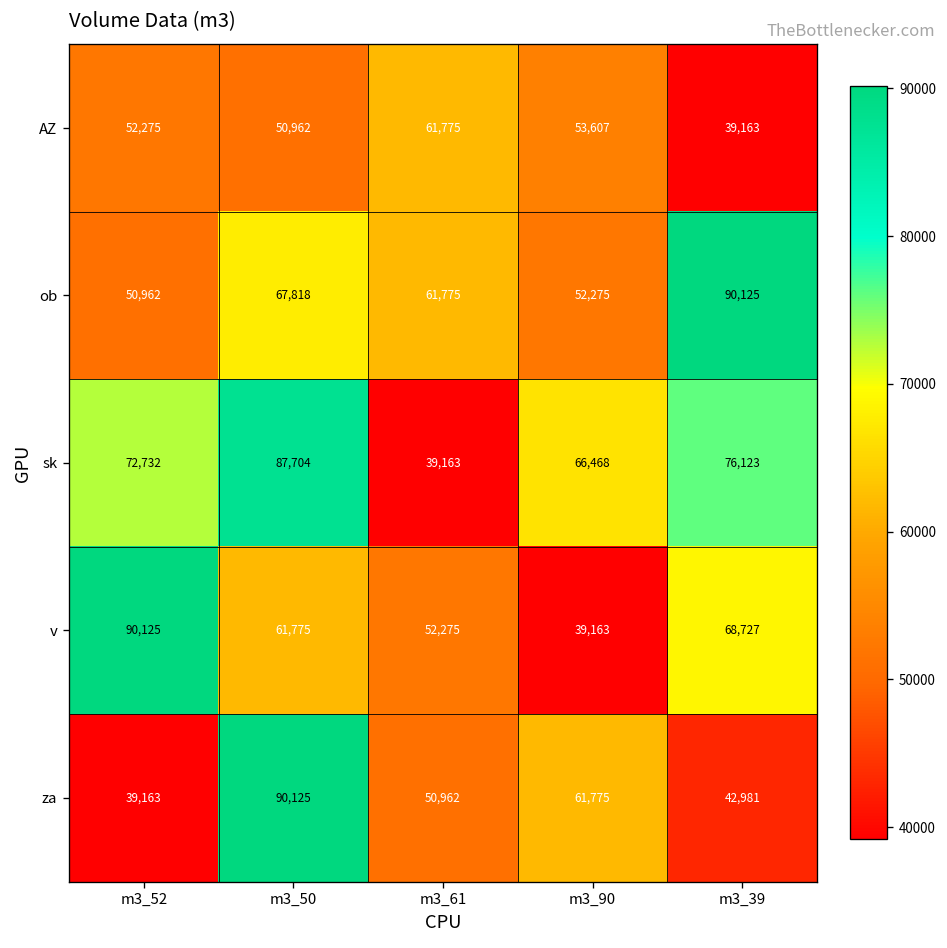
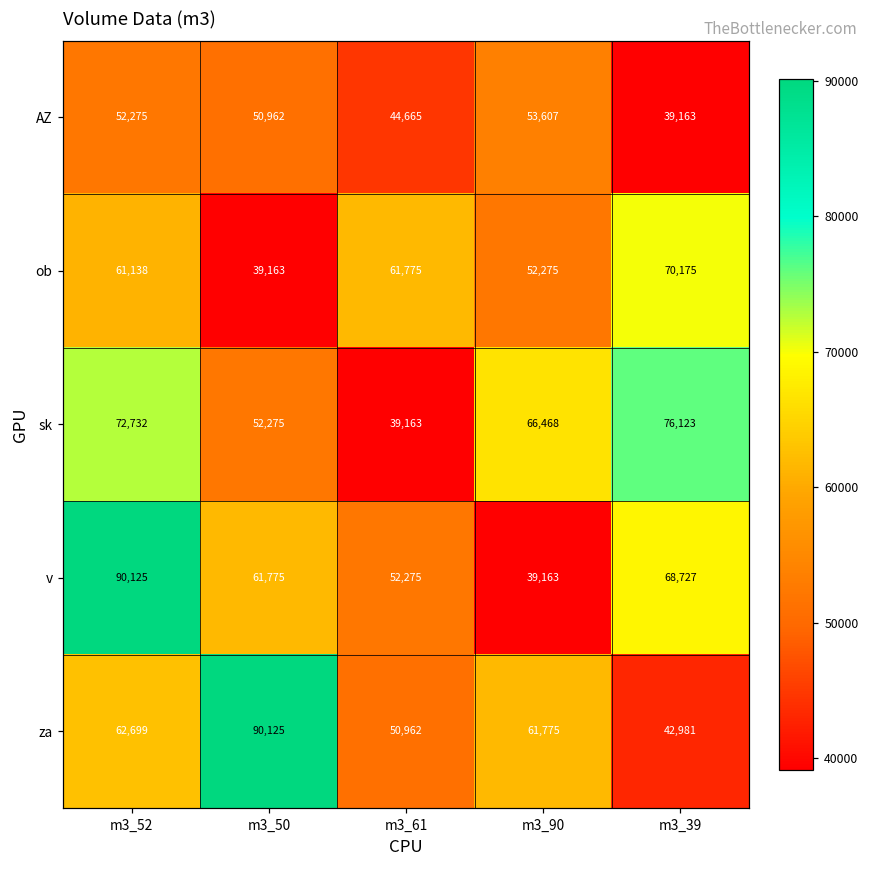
AZ, m3_61: 61,775 -> 44,665
ob, m3_52: 50,962 -> 61,138
ob, m3_50: 67,818 -> 39,163
ob, m3_39: 90,125 -> 70,175
sk, m3_50: 87,704 -> 52,275
za, m3_52: 39,163 -> 62,699
